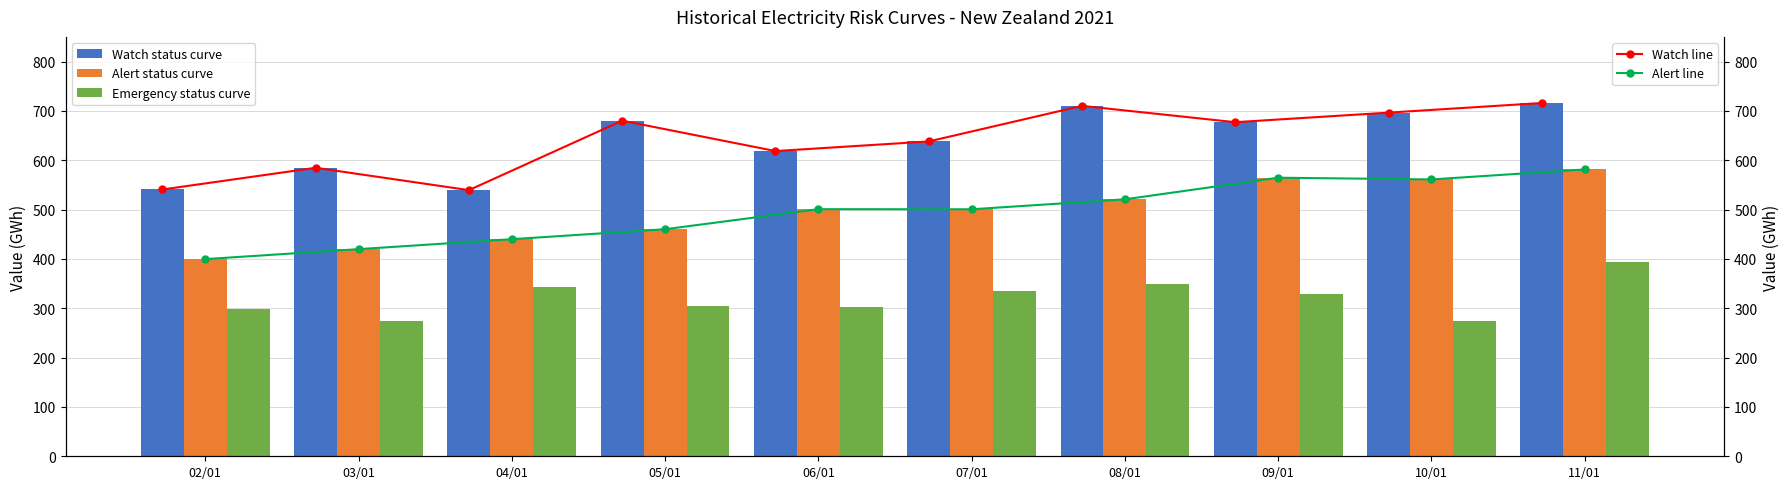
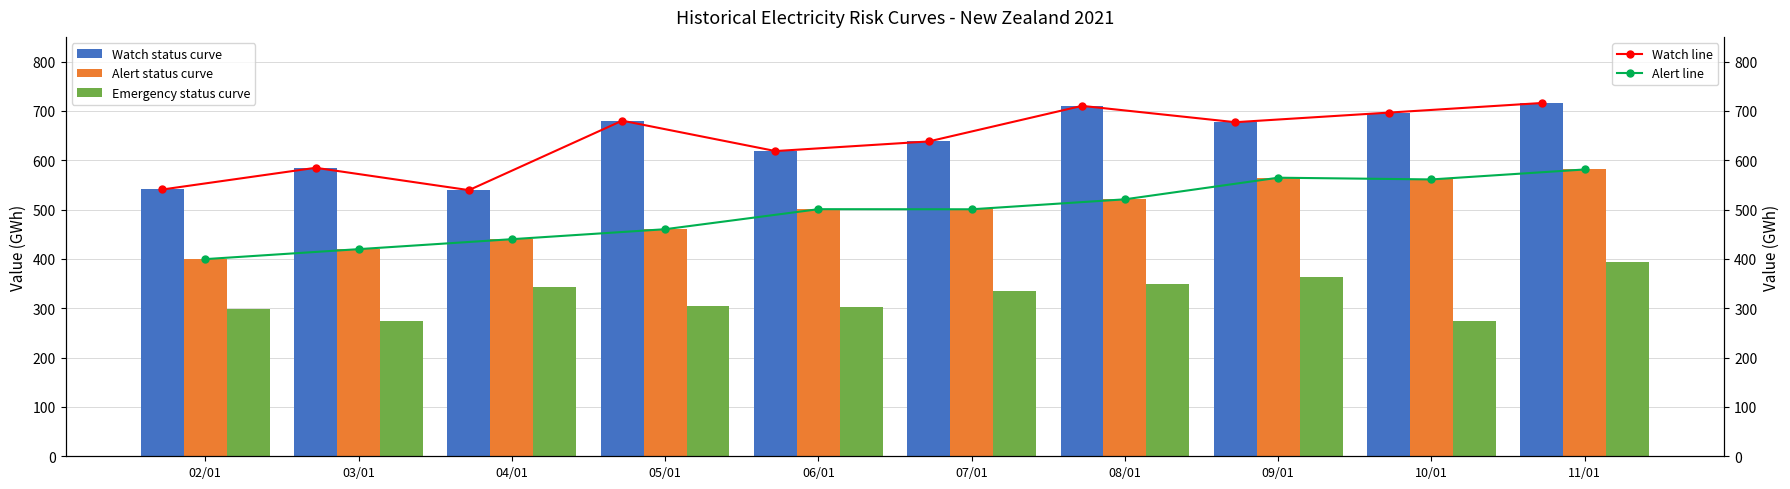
Emergency status curve, 09/01: 330 -> 360
